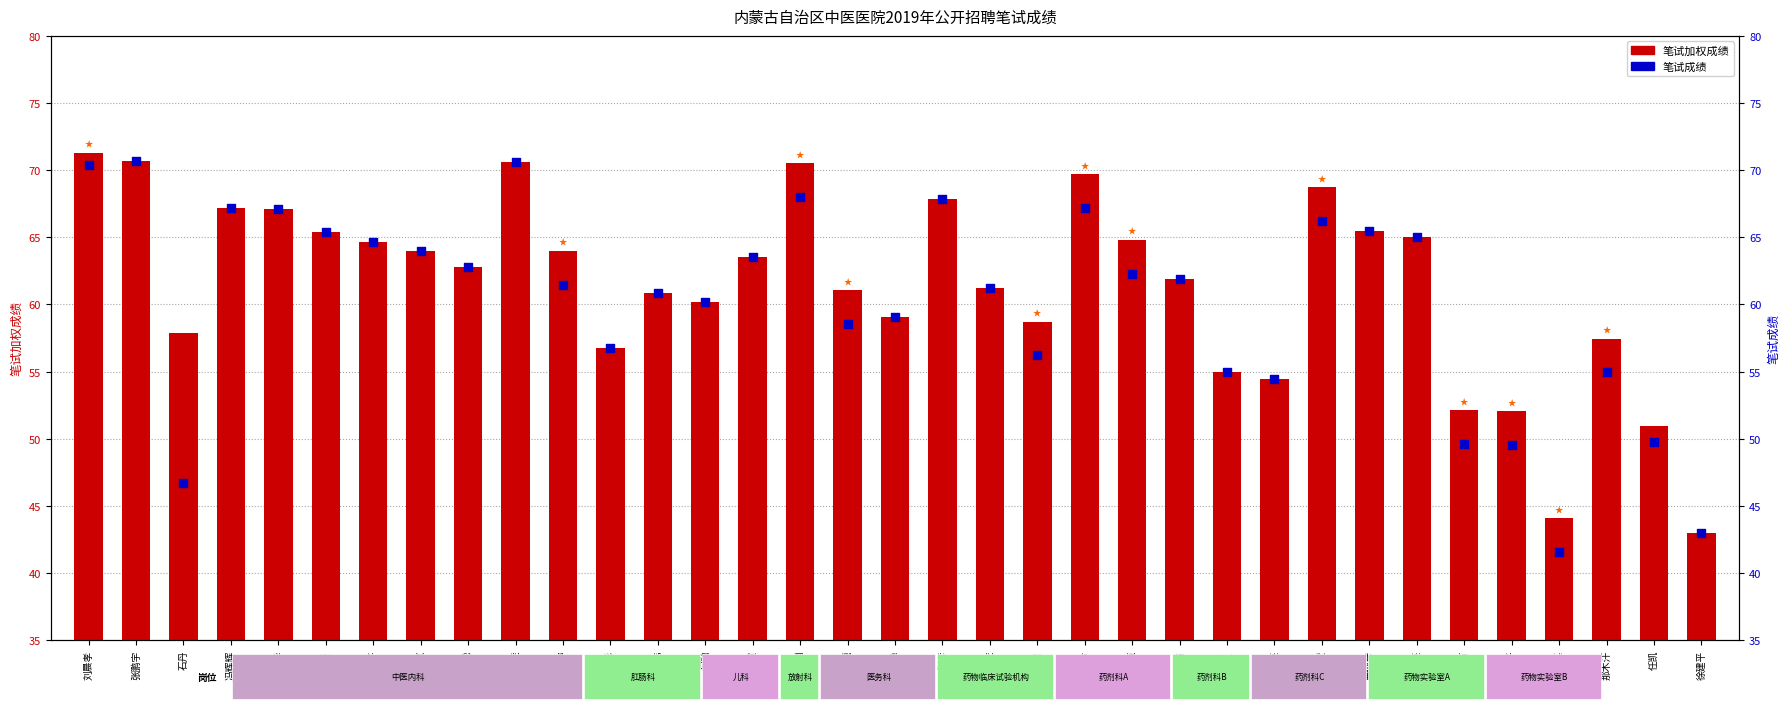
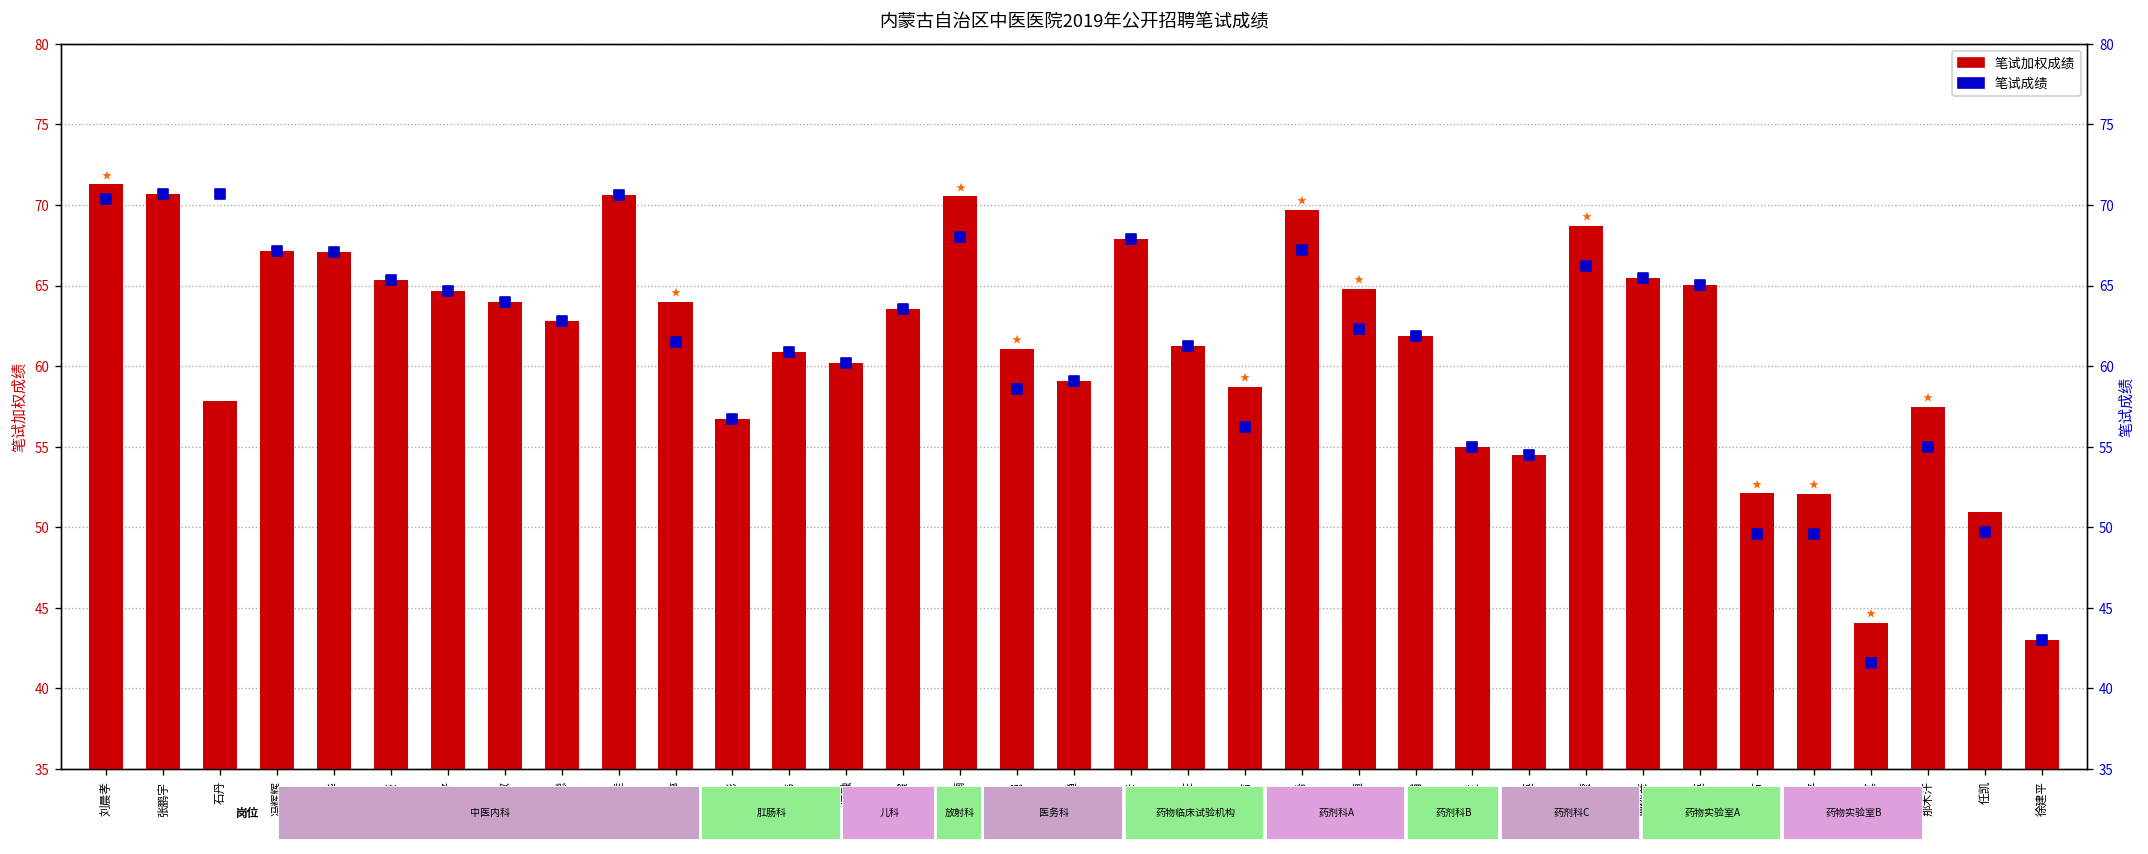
笔试成绩, 石丹: 46.7 -> 70.7
